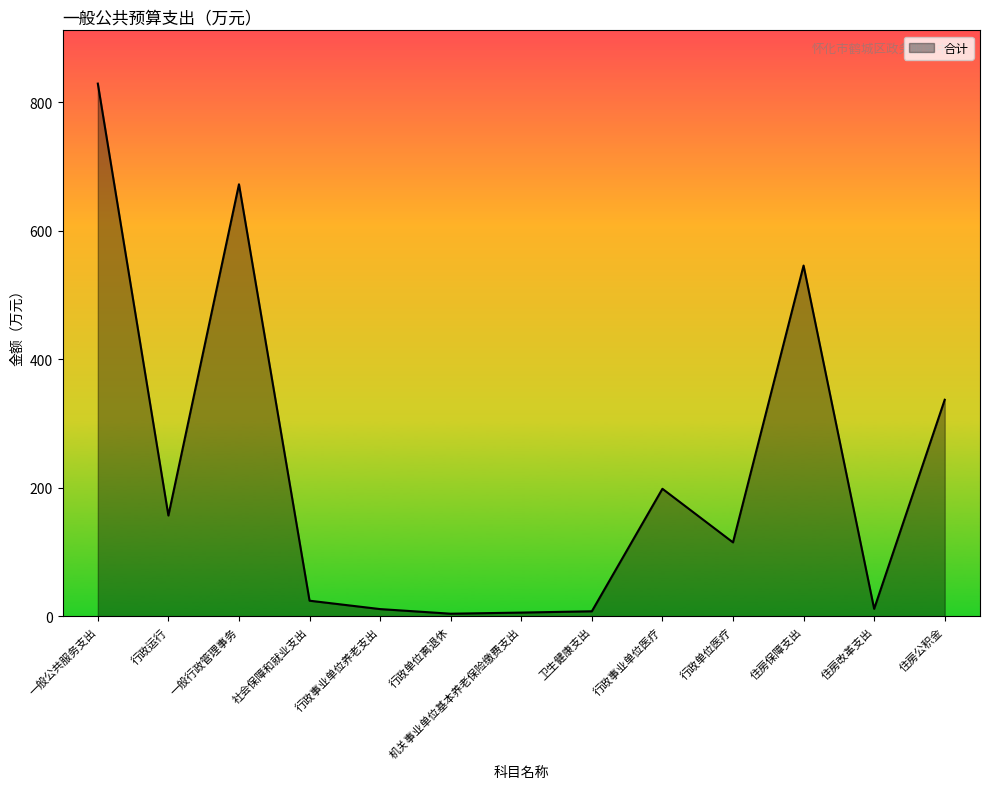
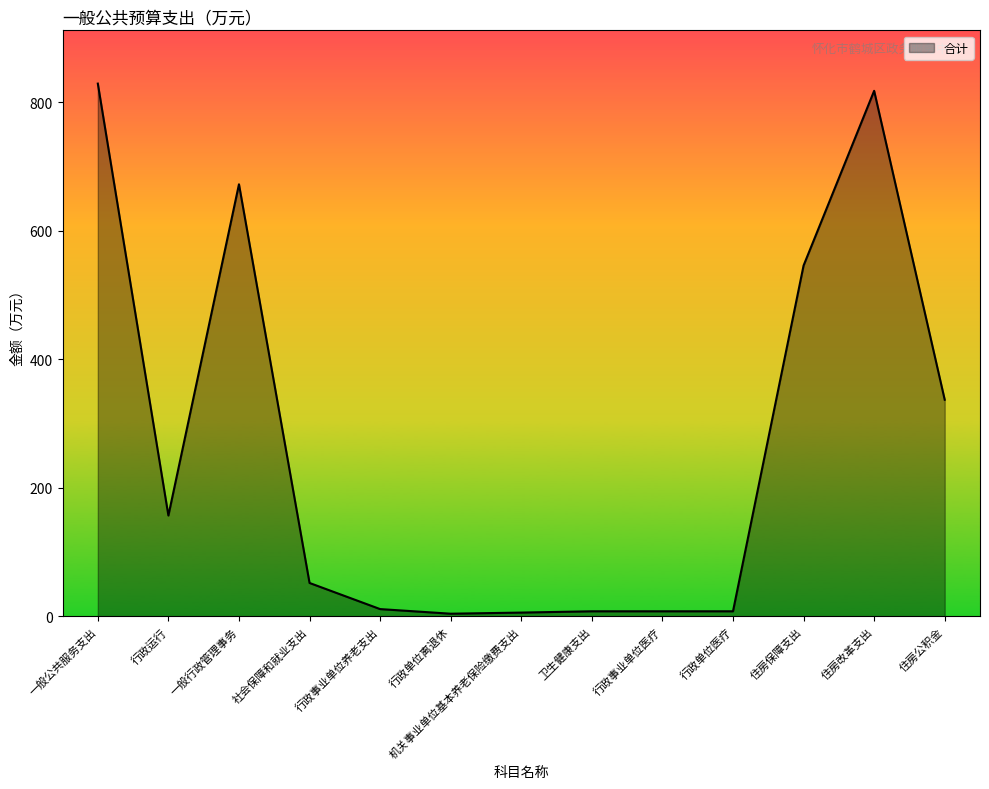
社会保障和就业支出: 20 -> 50
行政事业单位医疗: 200 -> 10
行政单位医疗: 110 -> 10
住房改革支出: 10 -> 820
